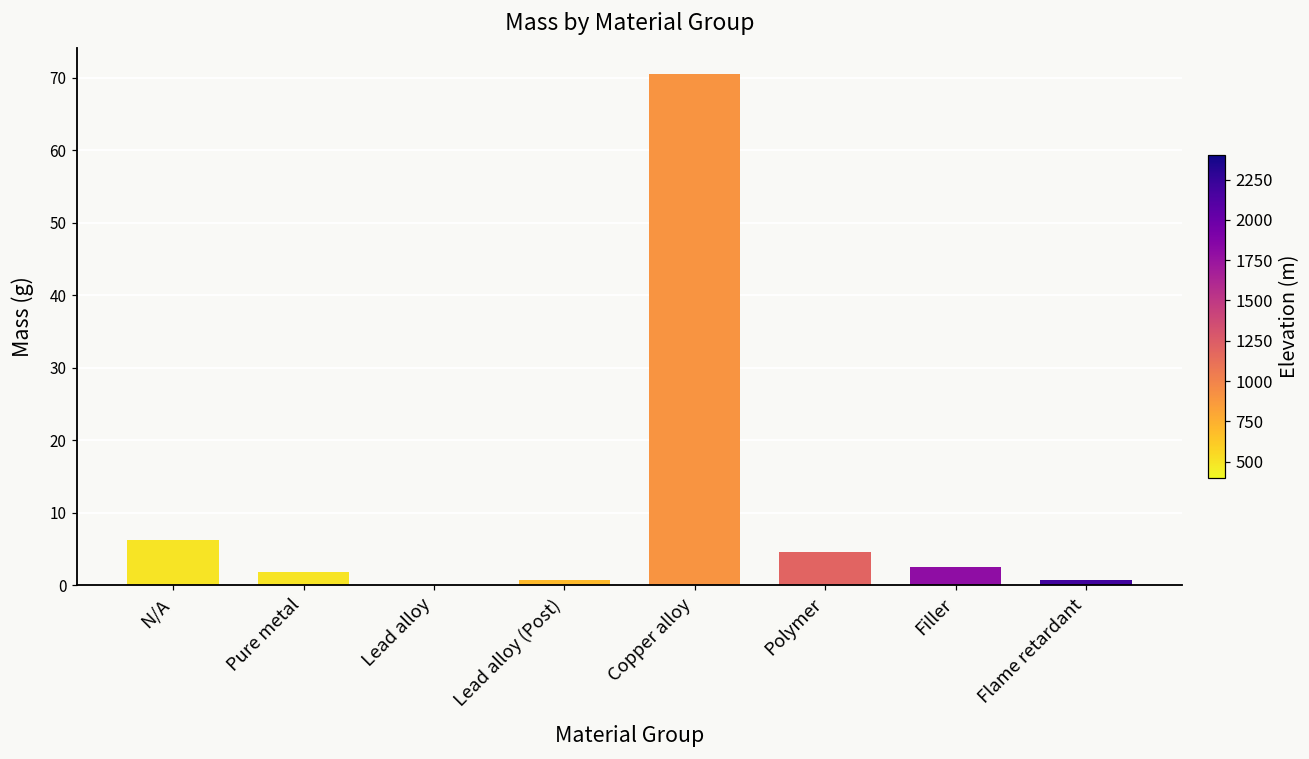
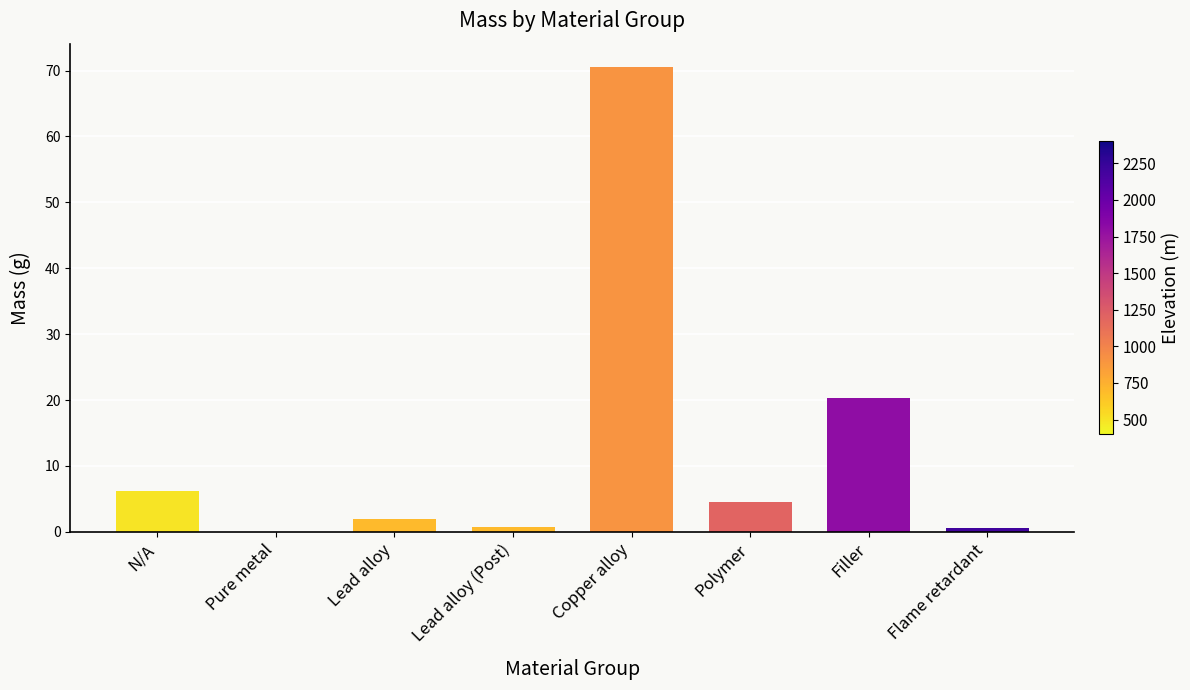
Pure metal: 2 -> 0
Lead alloy: 0 -> 2
Filler: 2 -> 20
